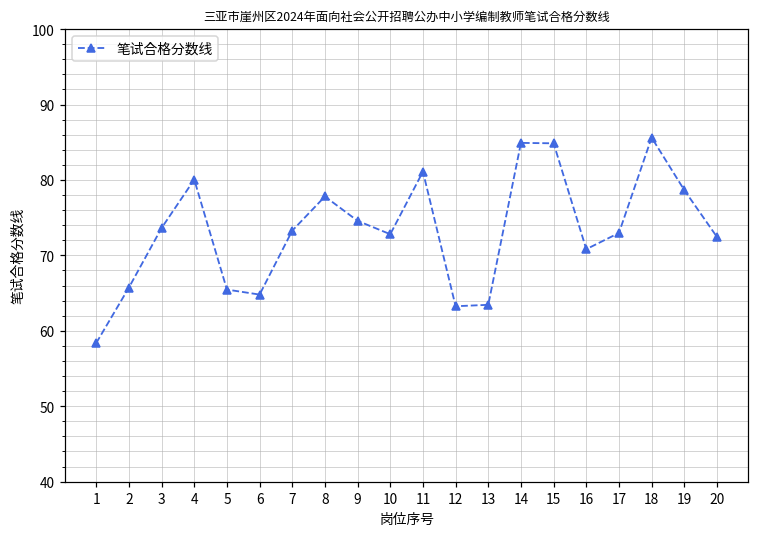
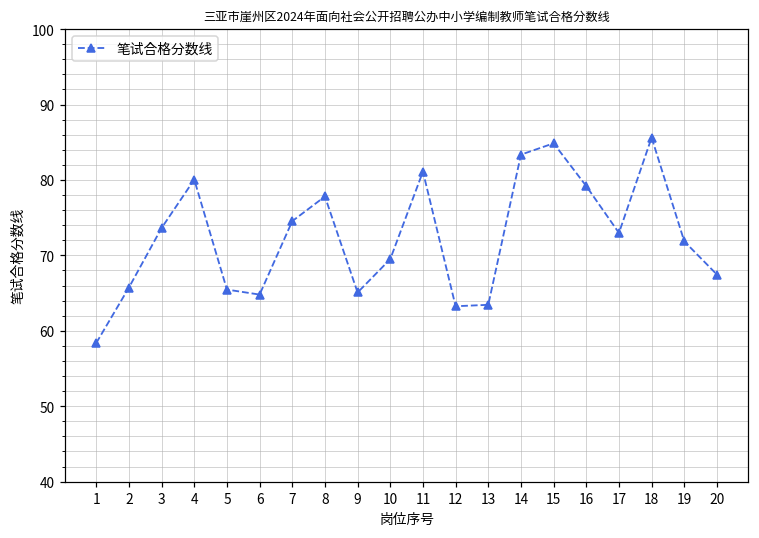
7: 73 -> 75
9: 75 -> 65
10: 73 -> 70
14: 85 -> 83
16: 71 -> 79
19: 79 -> 72
20: 72 -> 67
